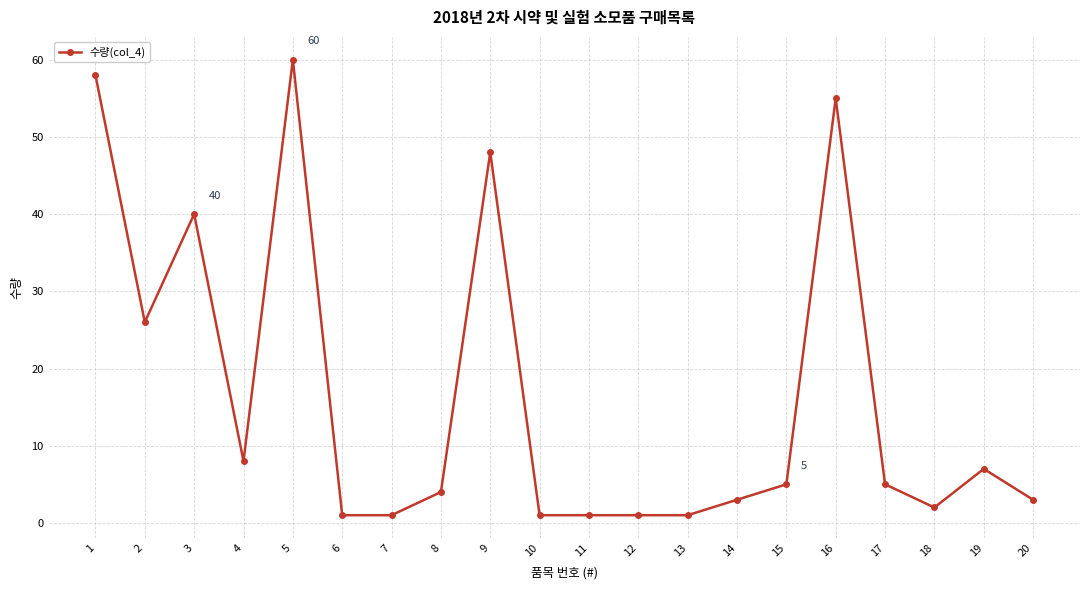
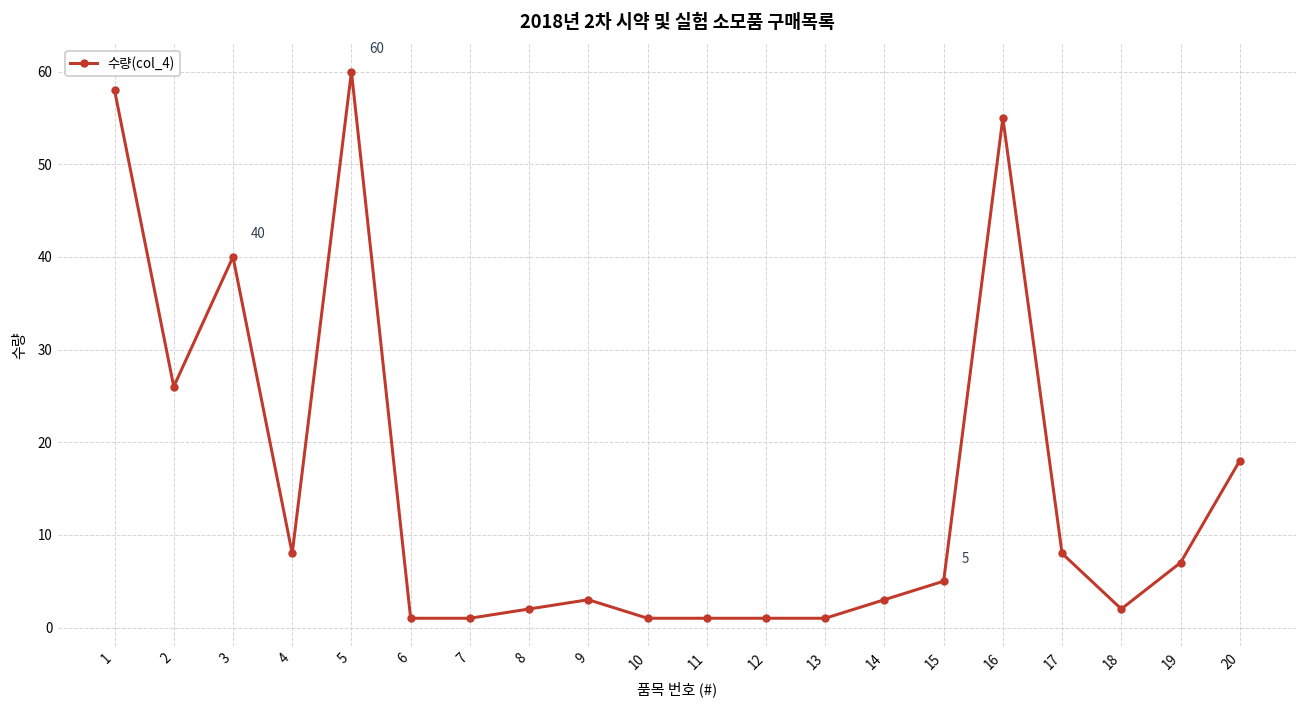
8: 4 -> 2
9: 48 -> 3
17: 5 -> 8
20: 3 -> 18
